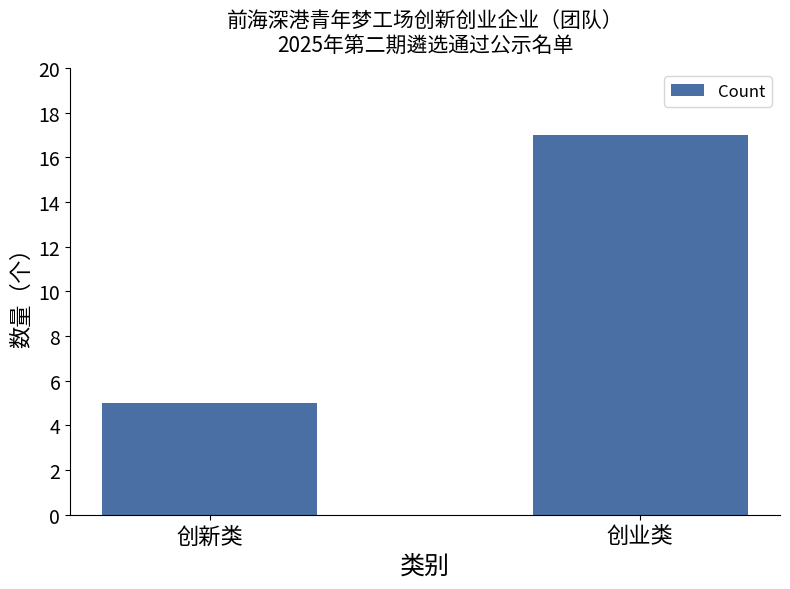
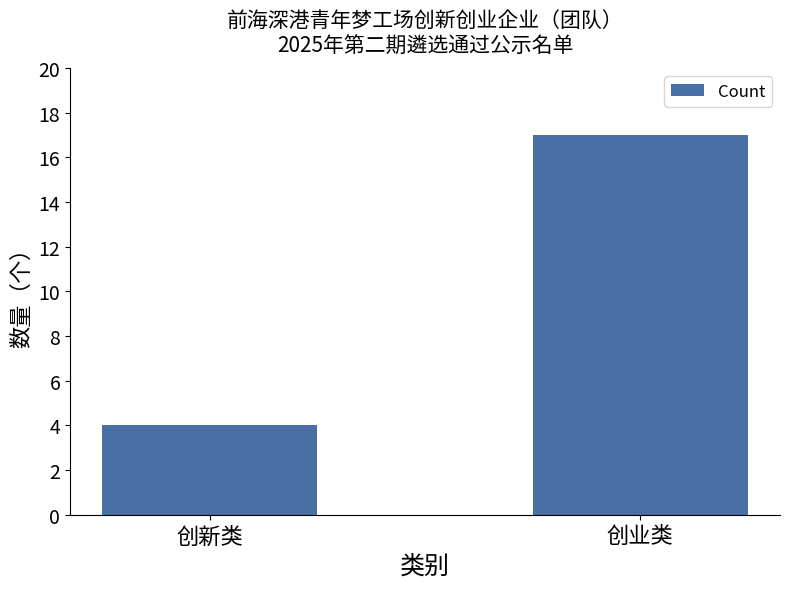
创新类: 5 -> 4
